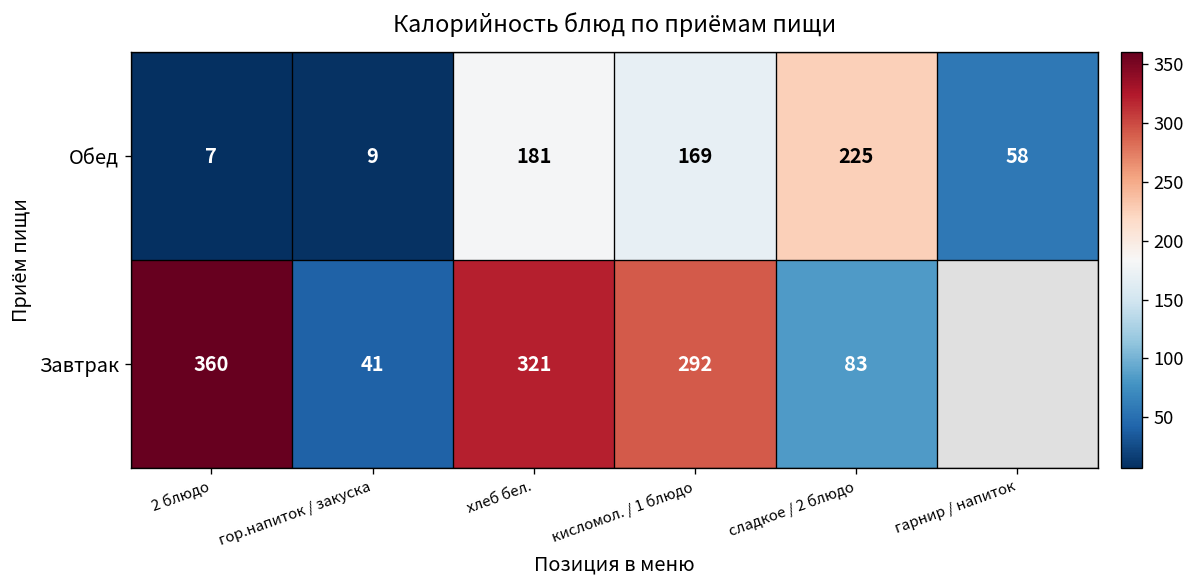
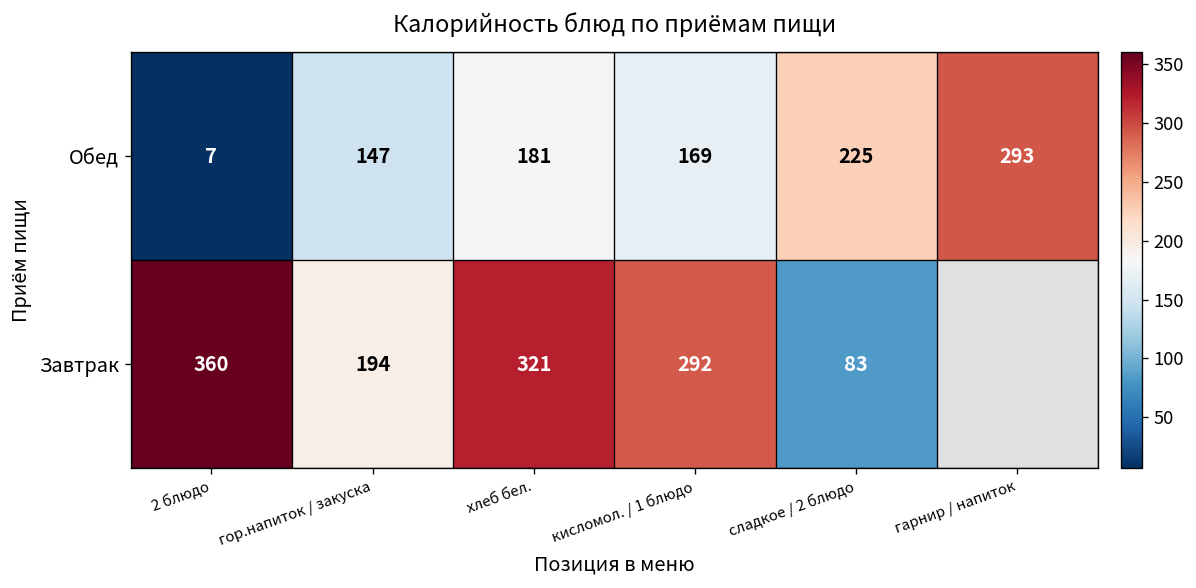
Обед, гор.напиток / закуска: 9 -> 147
Обед, гарнир / напиток: 58 -> 293
Завтрак, гор.напиток / закуска: 41 -> 194
